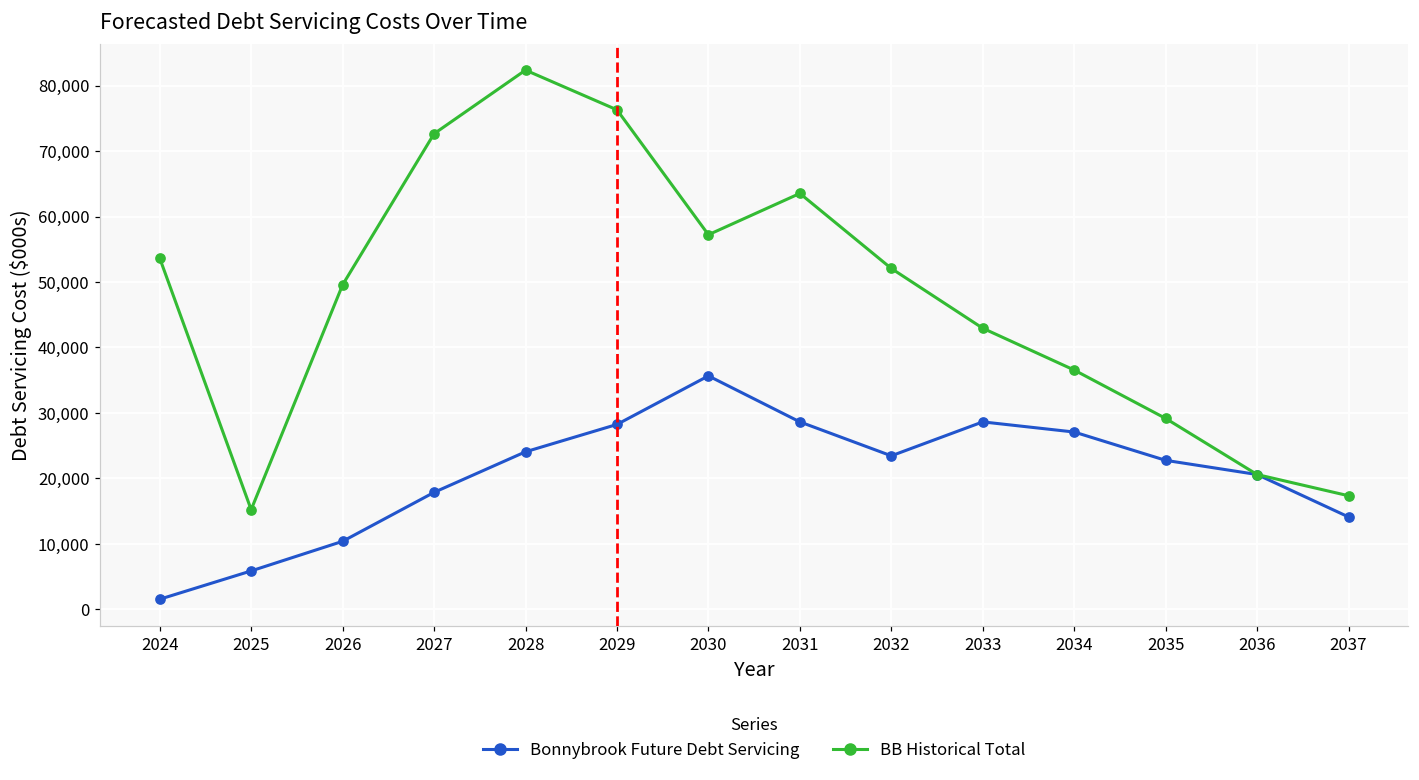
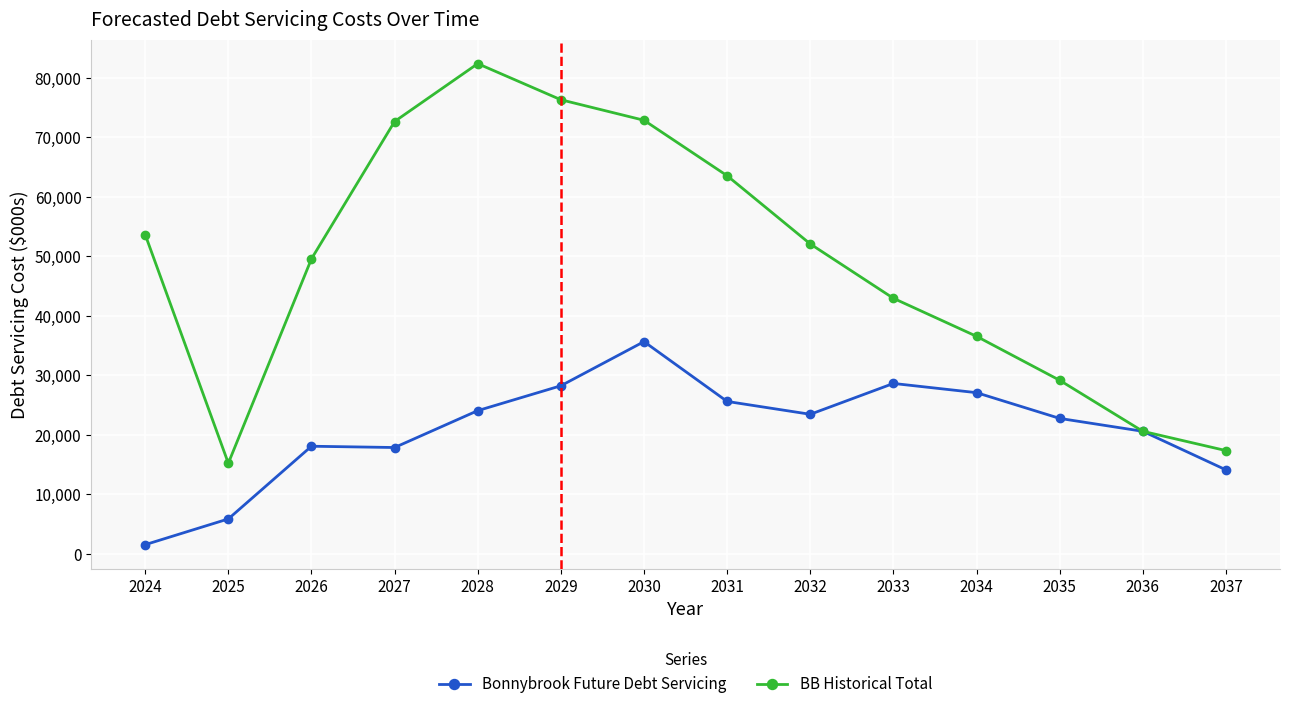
Bonnybrook Future Debt Servicing, 2026: 10,000 -> 18,000
BB Historical Total, 2030: 57,000 -> 73,000
Bonnybrook Future Debt Servicing, 2031: 29,000 -> 26,000
